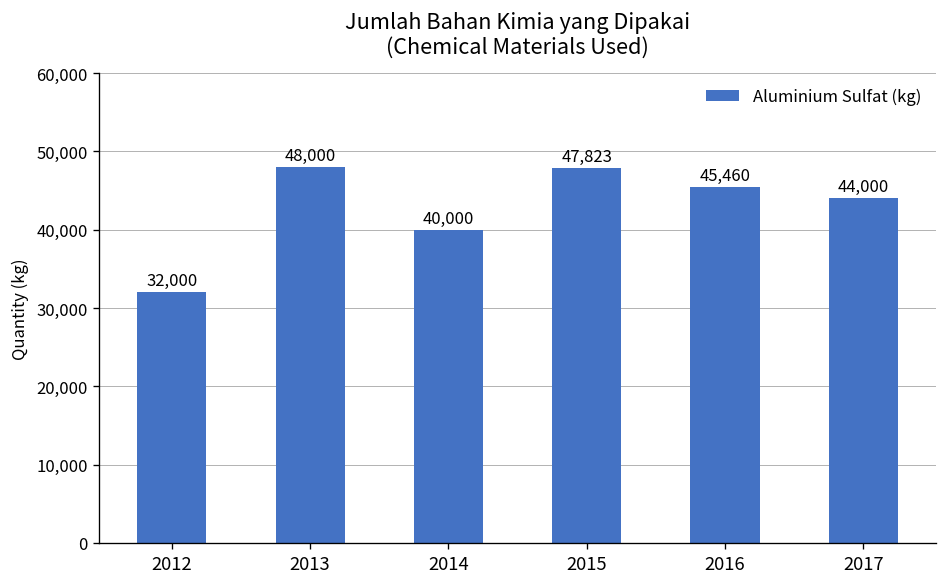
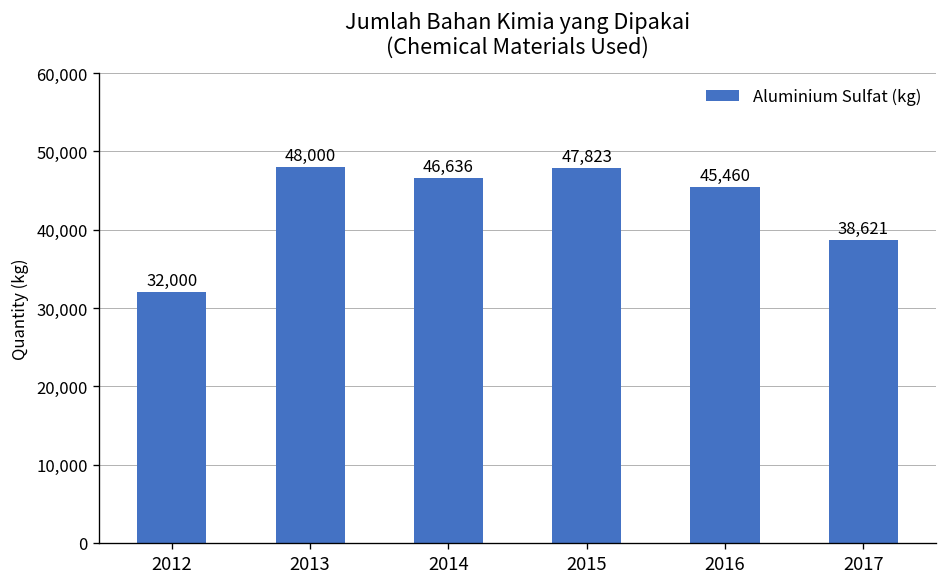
2014: 40,000 -> 46,636
2017: 44,000 -> 38,621
